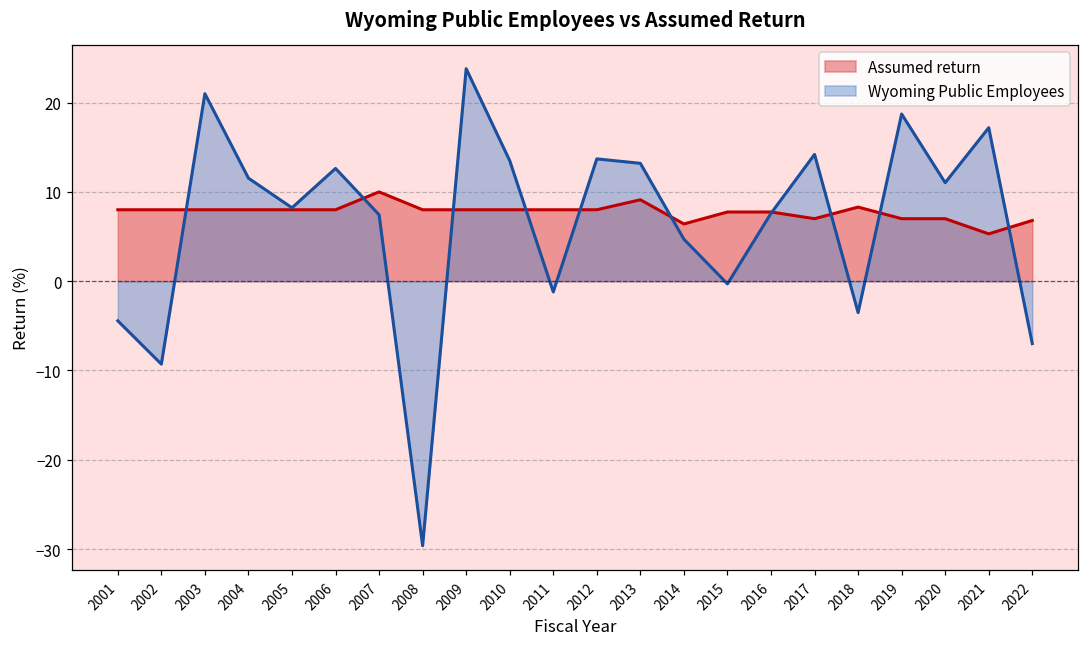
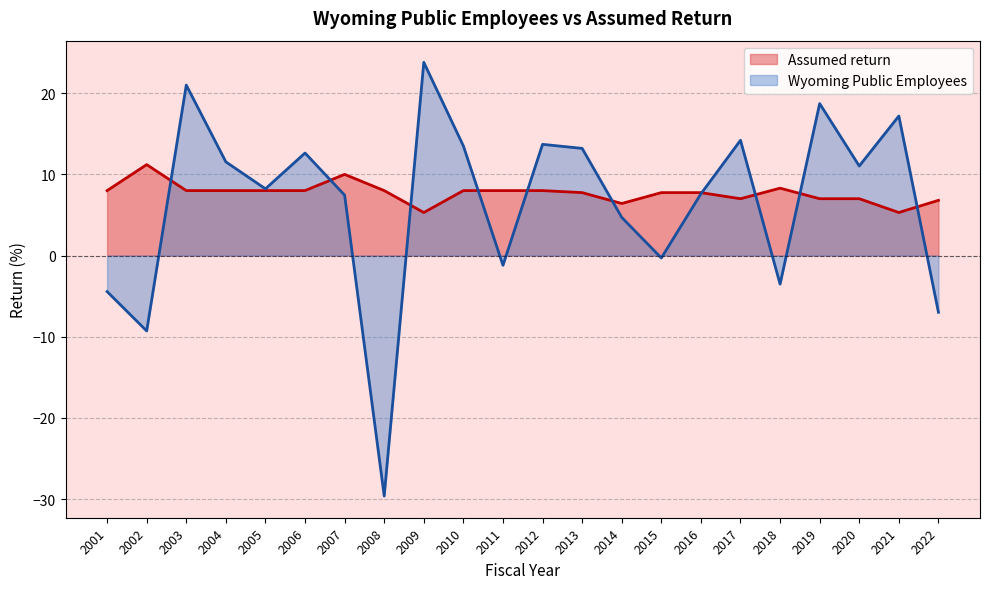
Assumed return, 2002: 8 -> 11
Assumed return, 2009: 8 -> 5
Assumed return, 2013: 9 -> 8
